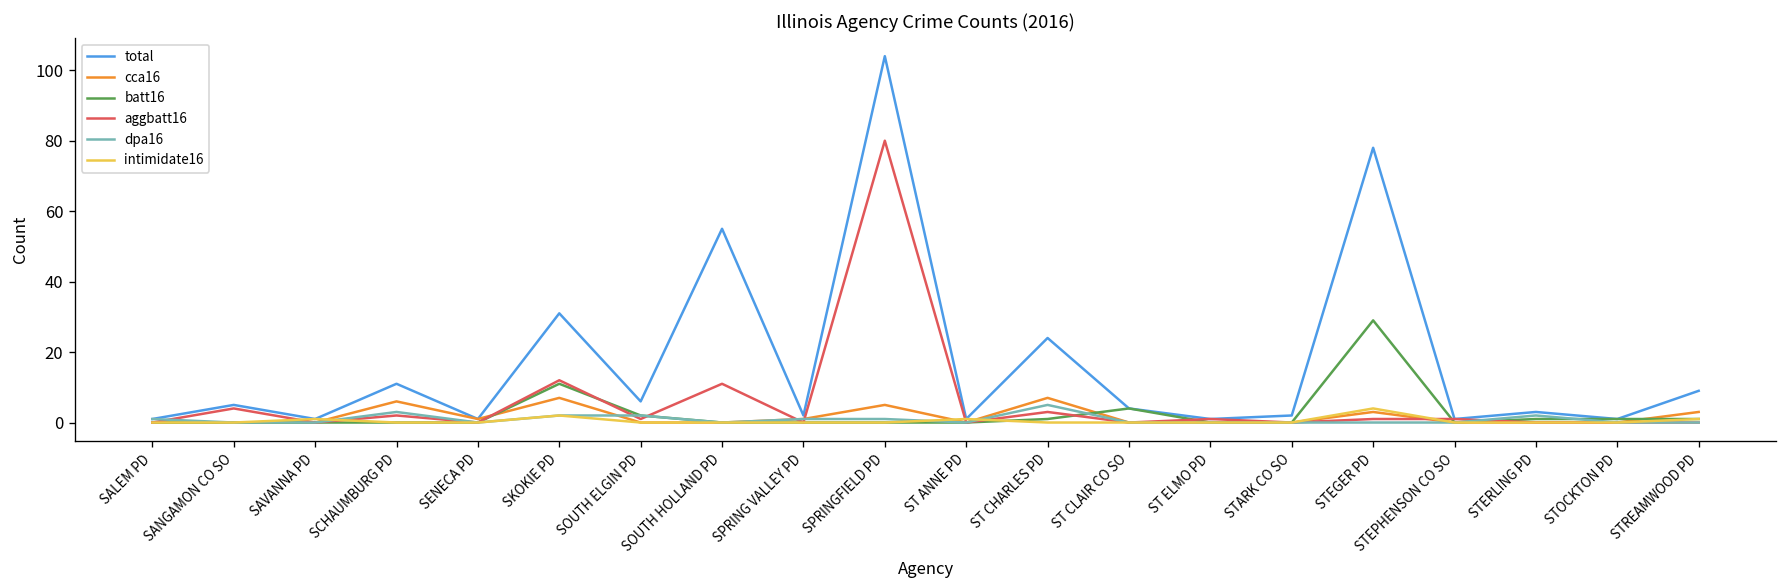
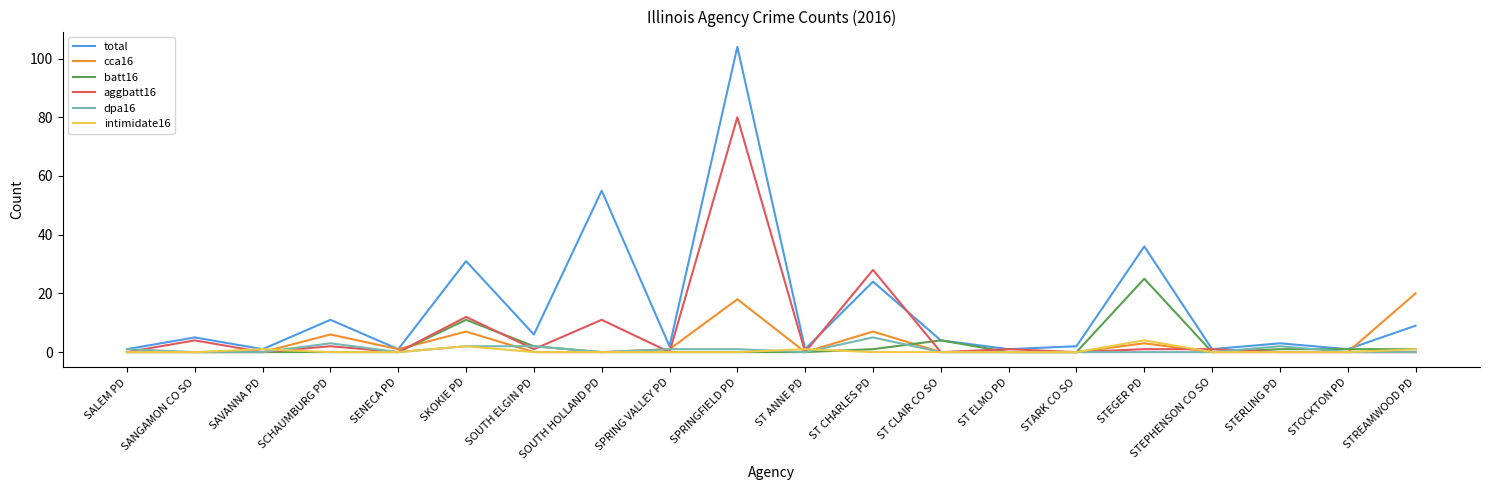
cca16, SPRINGFIELD PD: 5 -> 18
aggbatt16, ST CHARLES PD: 3 -> 28
total, STEGER PD: 78 -> 36
batt16, STEGER PD: 29 -> 25
cca16, STREAMWOOD PD: 3 -> 20
